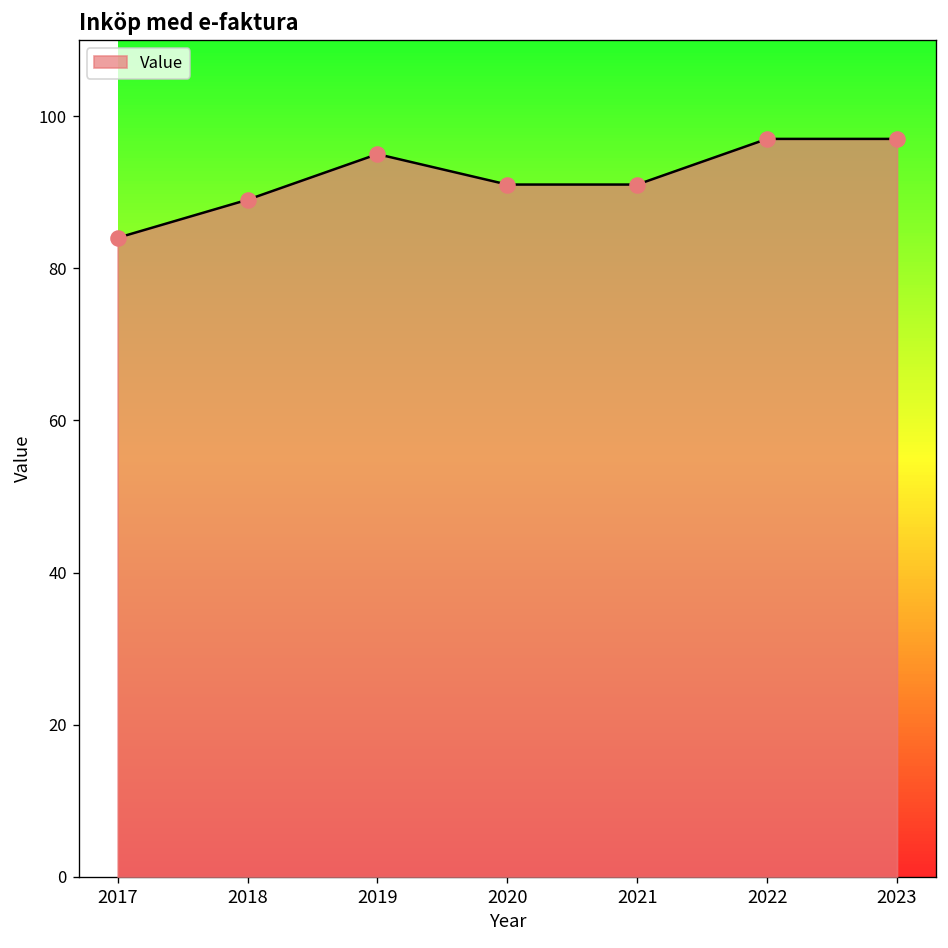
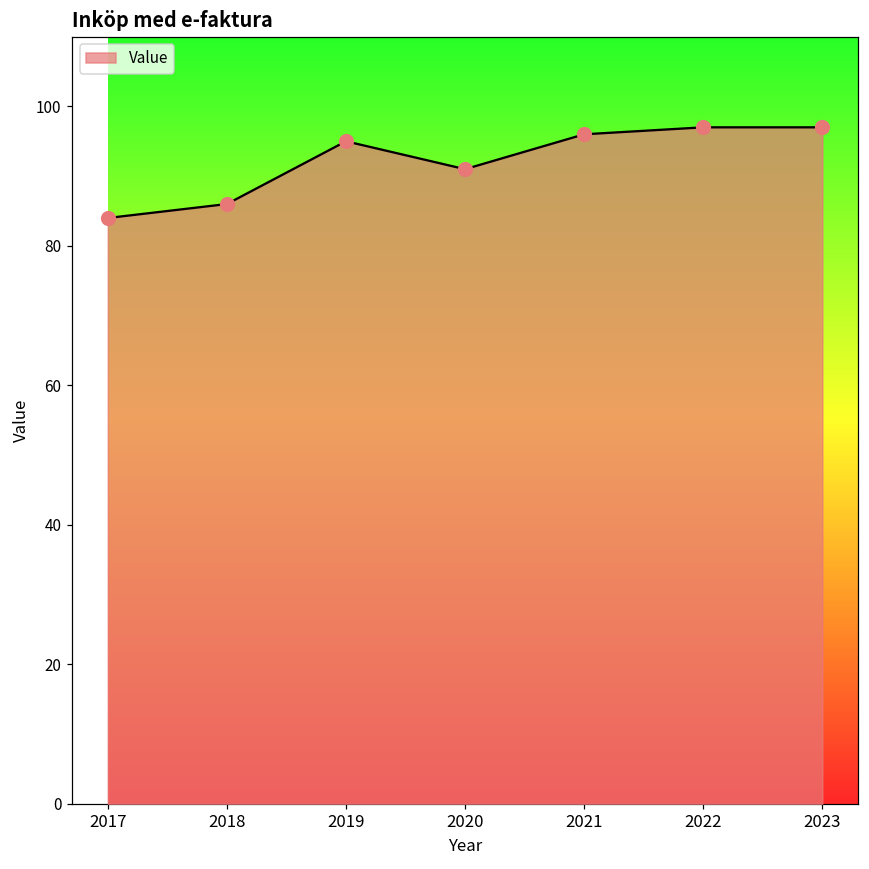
2018: 89 -> 86
2021: 91 -> 96
